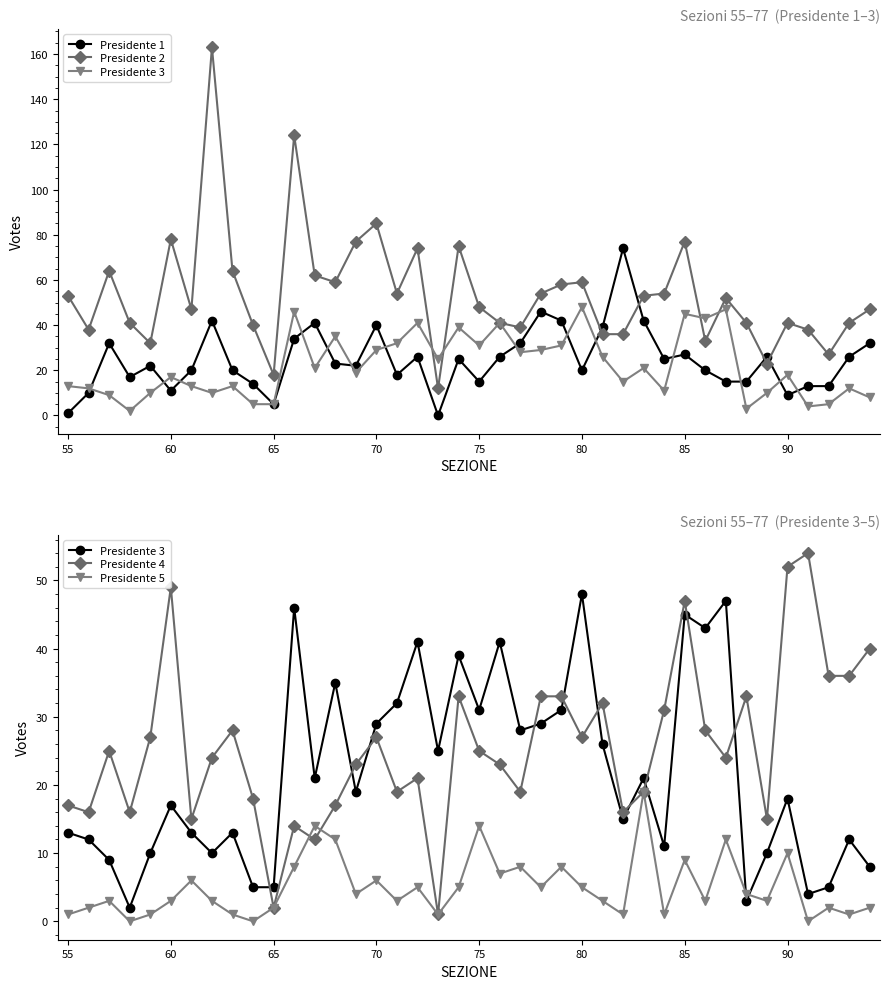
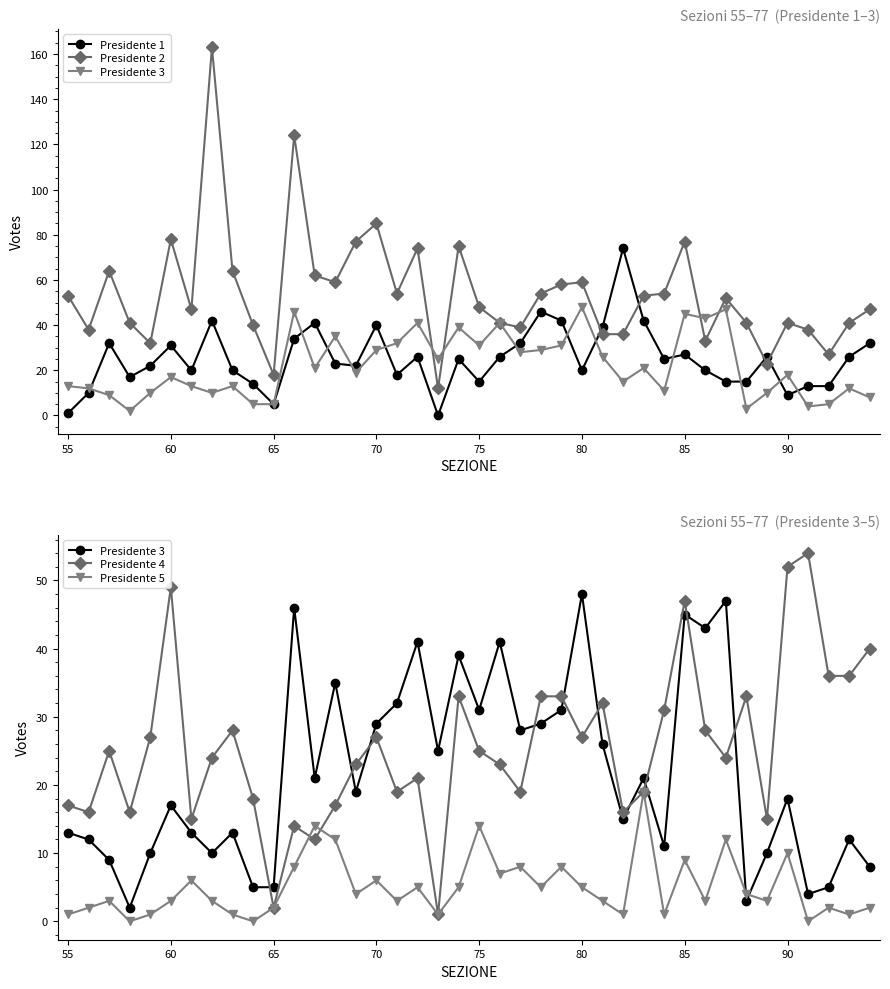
Sezioni 55–77 (Presidente 1–3), Presidente 1, 60: 11 -> 31
